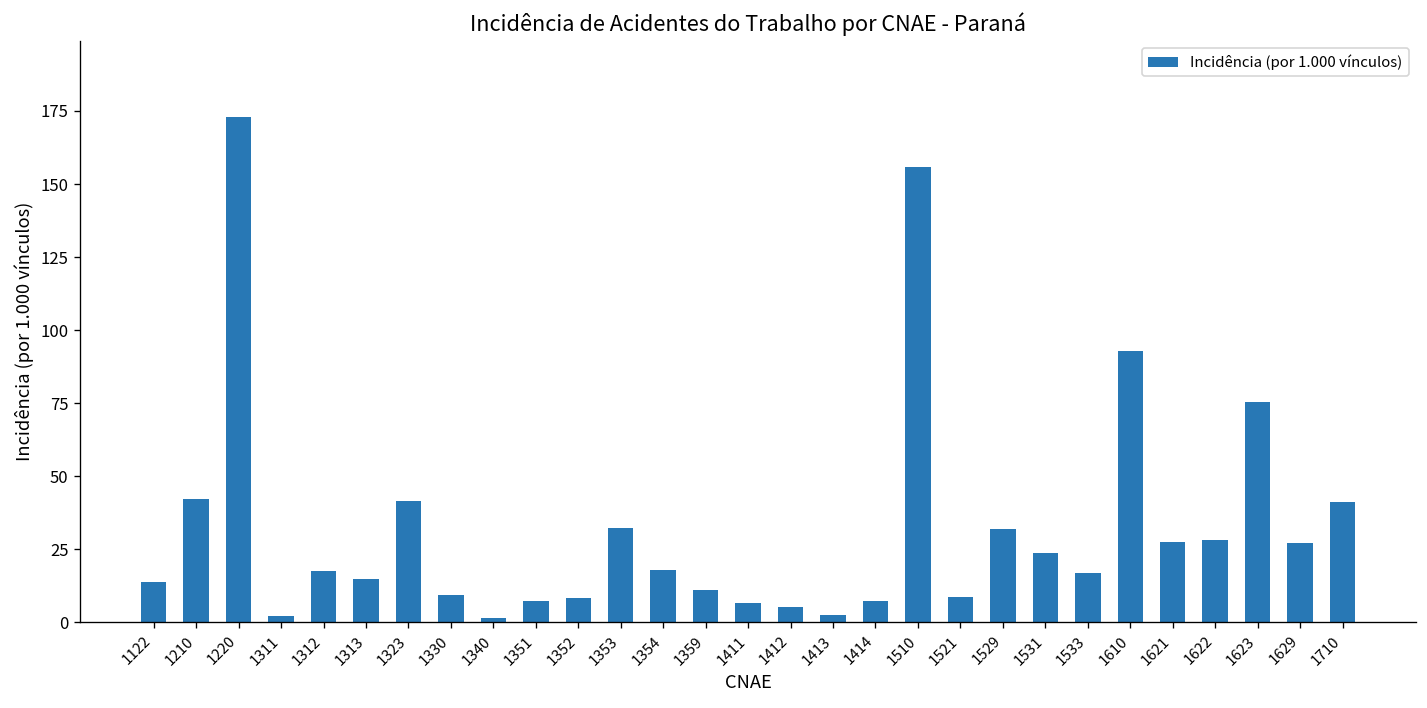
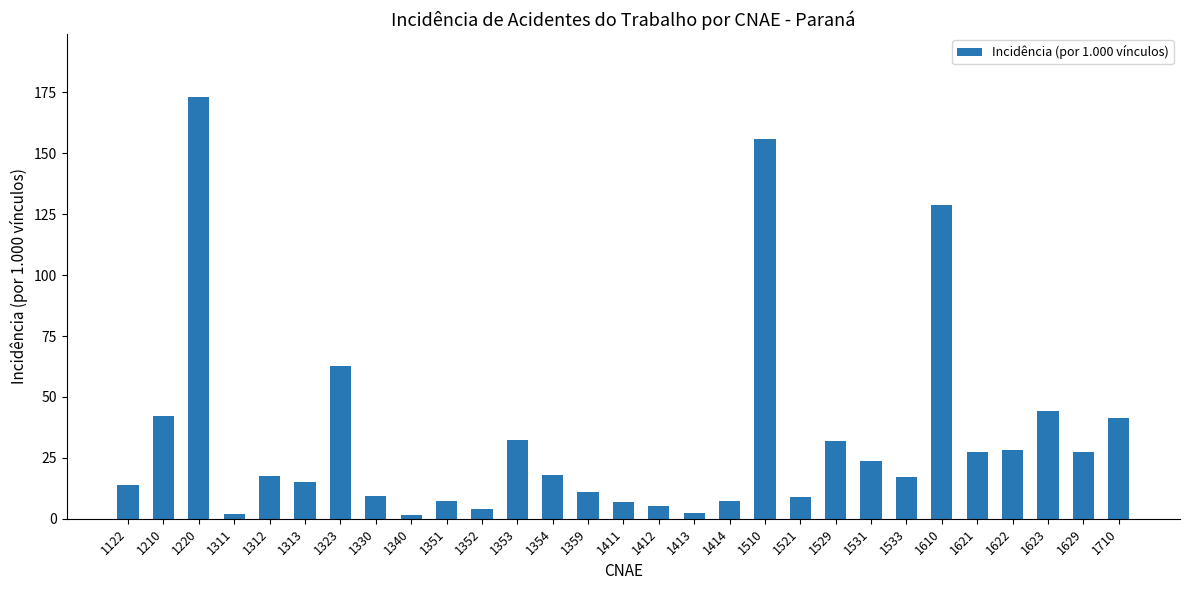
1323: 42 -> 63
1352: 8 -> 4
1610: 93 -> 129
1623: 75 -> 44
